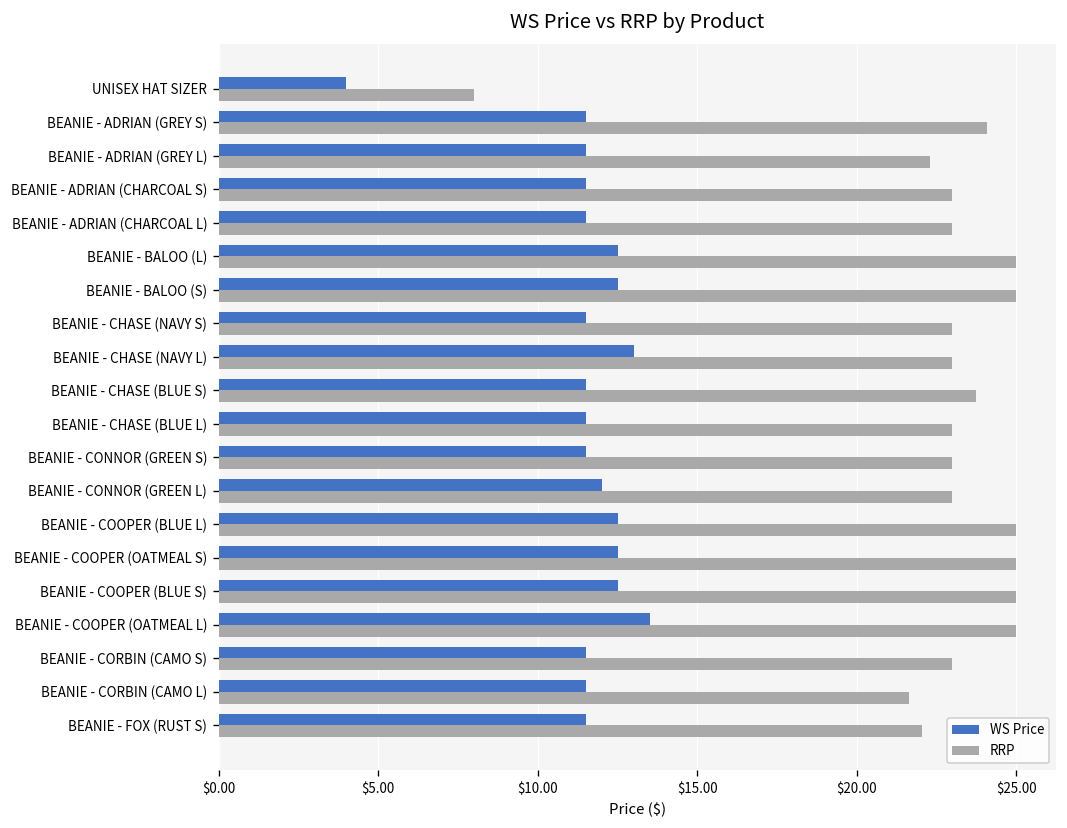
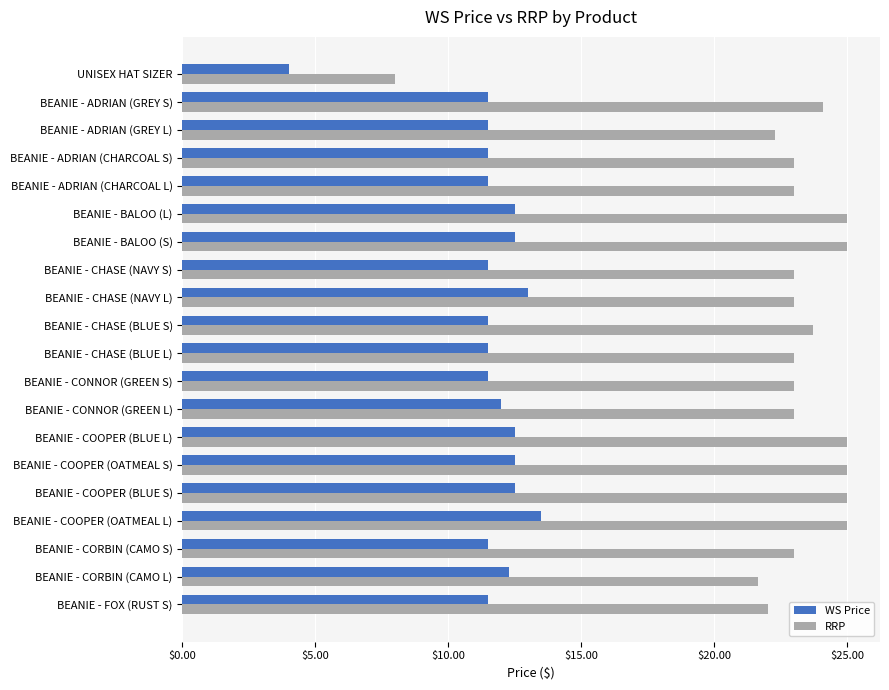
WS Price, BEANIE - CORBIN (CAMO L): $11.5 -> $12.3
